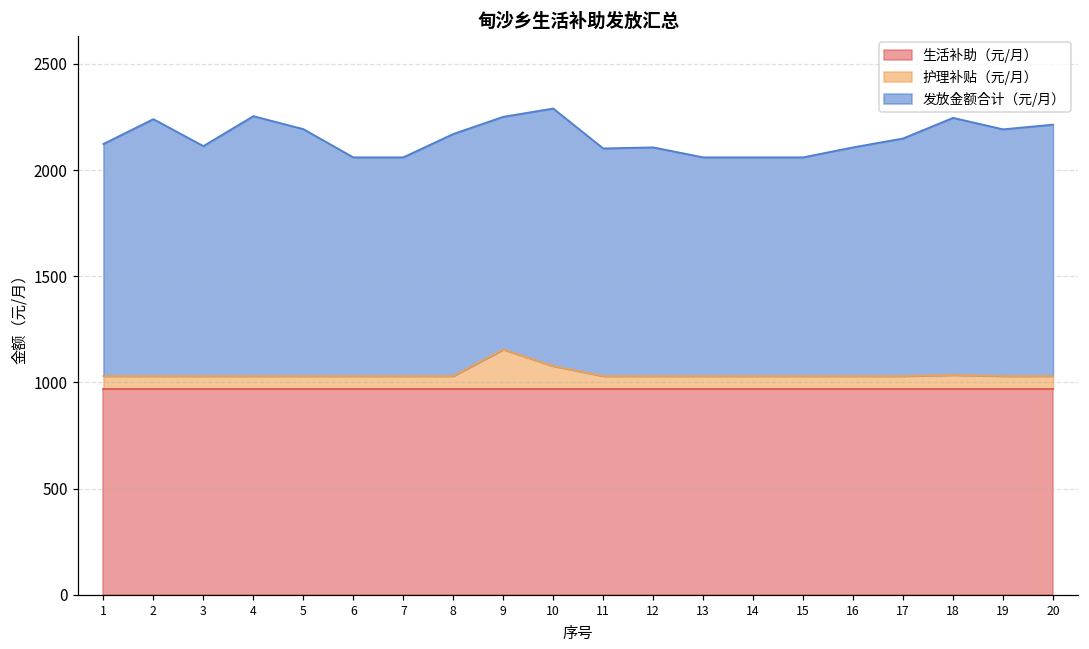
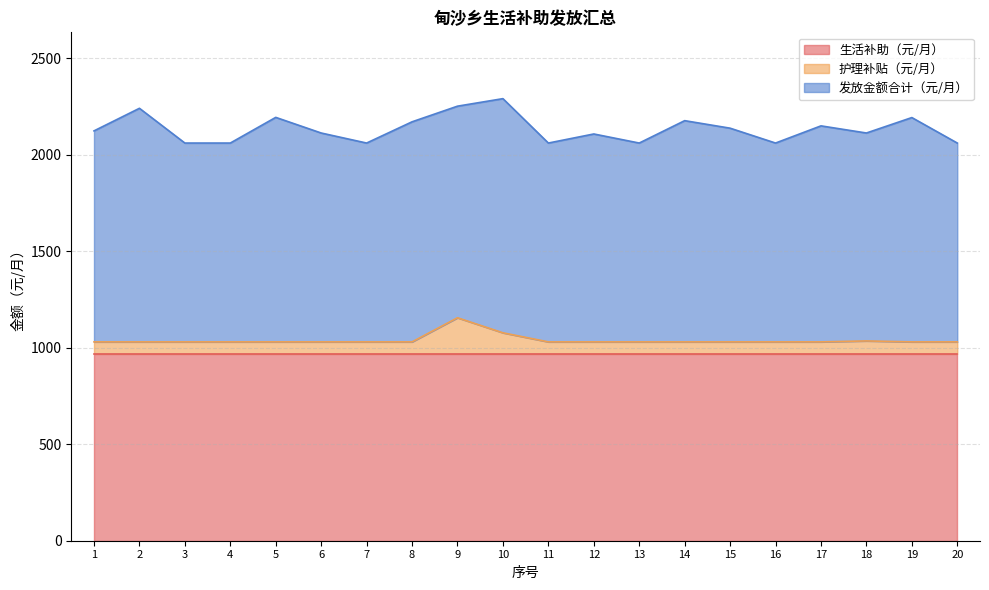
发放金额合计（元/月）, 3: 1080 -> 1030
发放金额合计（元/月）, 4: 1220 -> 1030
发放金额合计（元/月）, 6: 1030 -> 1080
发放金额合计（元/月）, 11: 1070 -> 1030
发放金额合计（元/月）, 14: 1030 -> 1150
发放金额合计（元/月）, 15: 1030 -> 1110
发放金额合计（元/月）, 16: 1080 -> 1030
发放金额合计（元/月）, 18: 1210 -> 1080
发放金额合计（元/月）, 20: 1180 -> 1030
